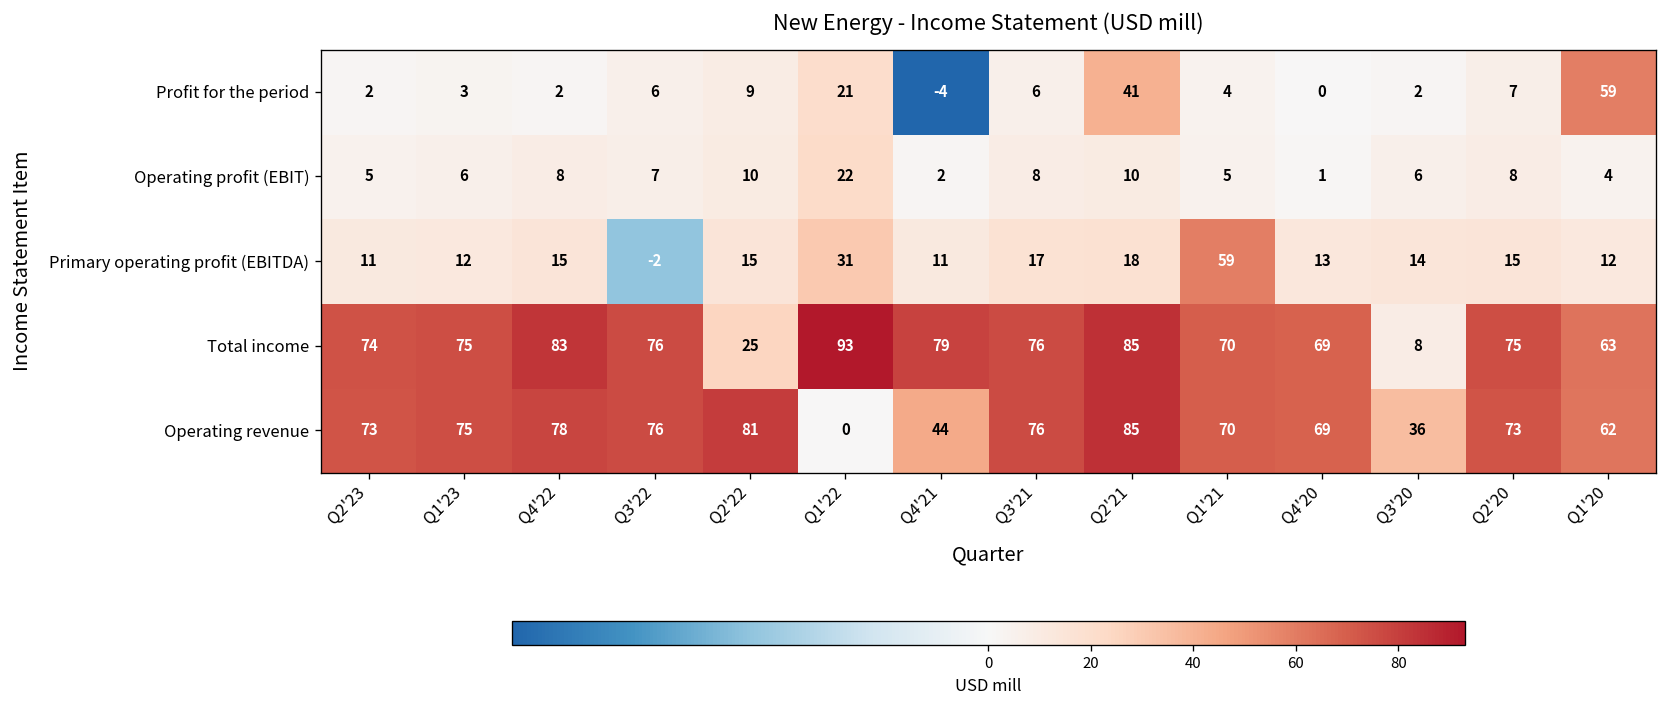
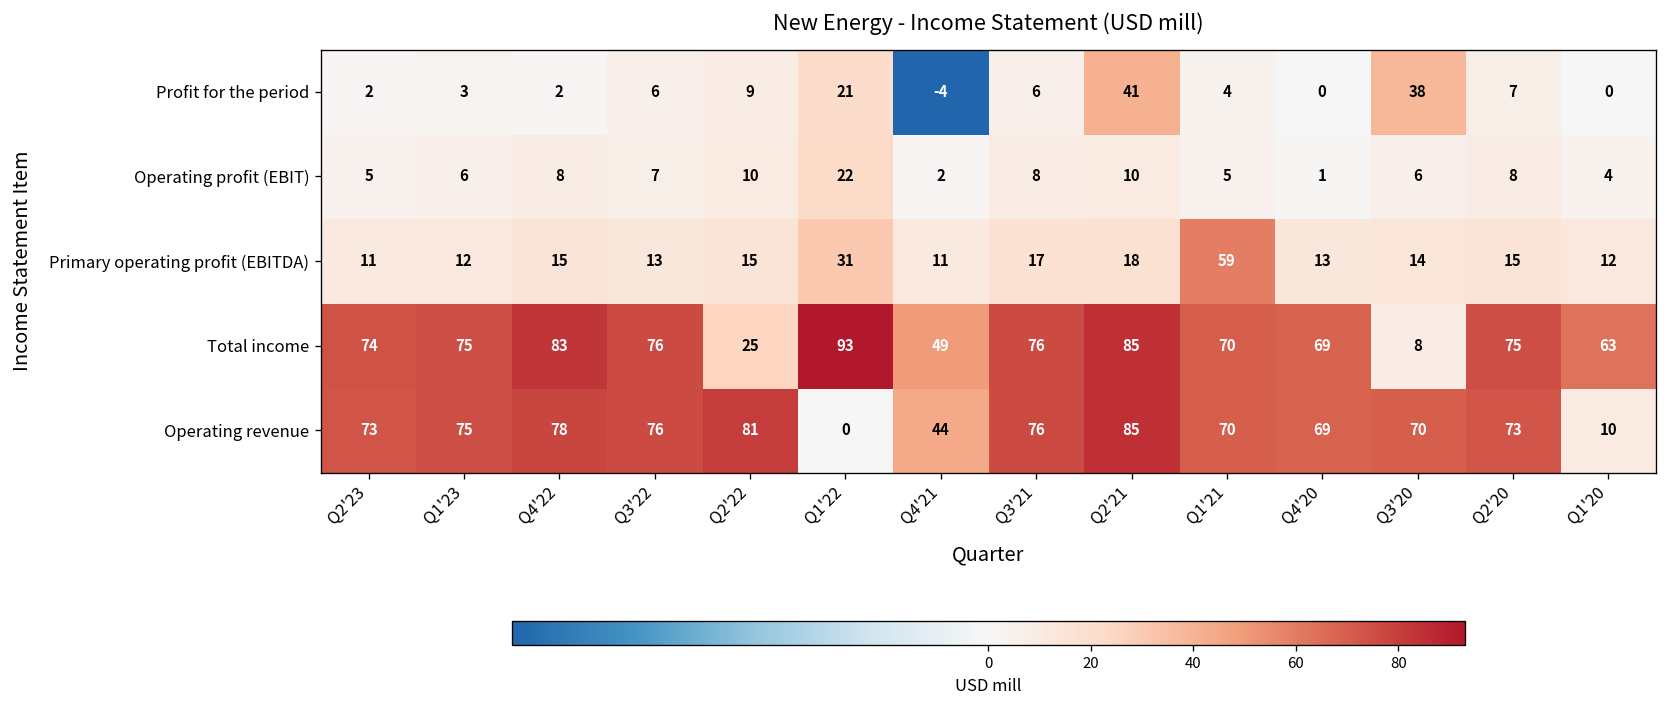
Profit for the period, Q3'20: 2 -> 38
Profit for the period, Q1'20: 59 -> 0
Primary operating profit (EBITDA), Q3'22: -2 -> 13
Total income, Q4'21: 79 -> 49
Operating revenue, Q3'20: 36 -> 70
Operating revenue, Q1'20: 62 -> 10
